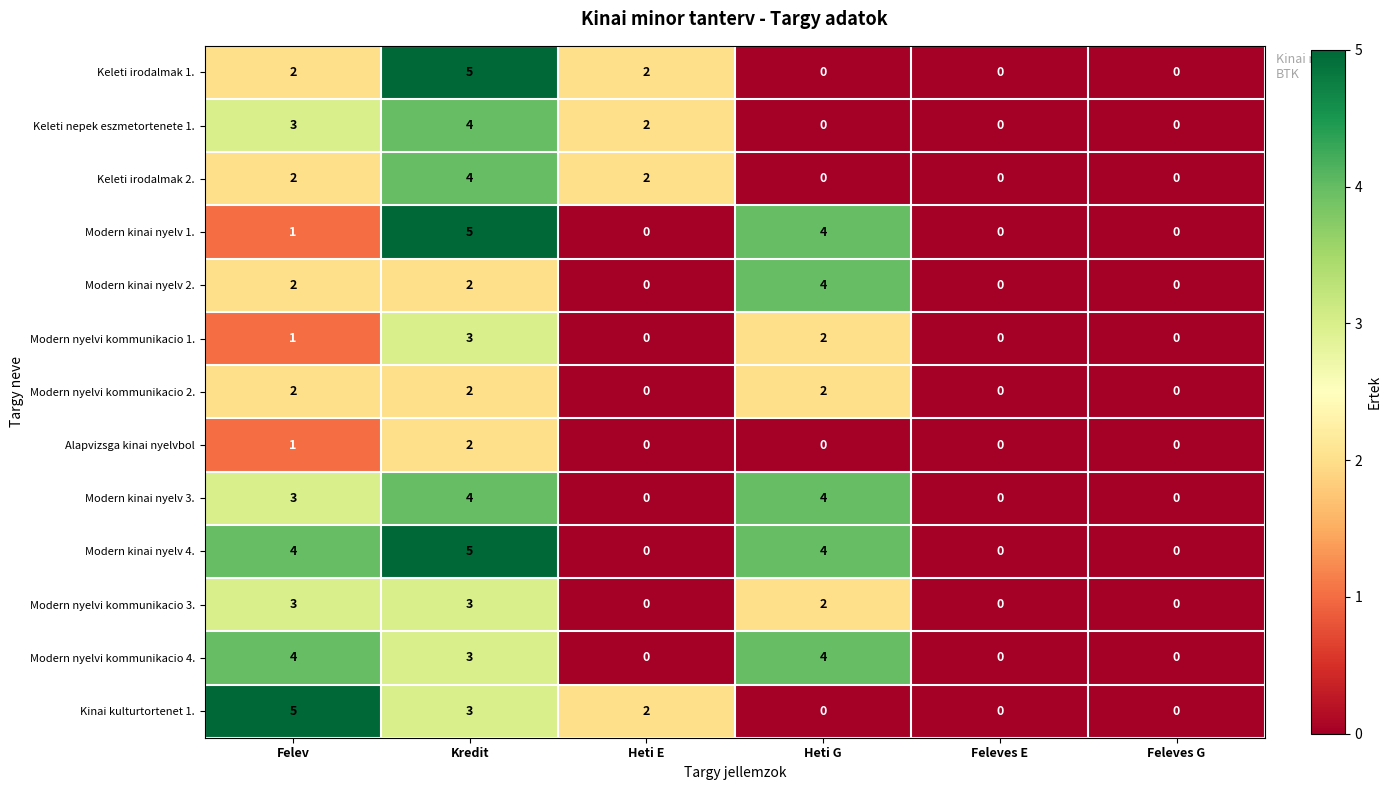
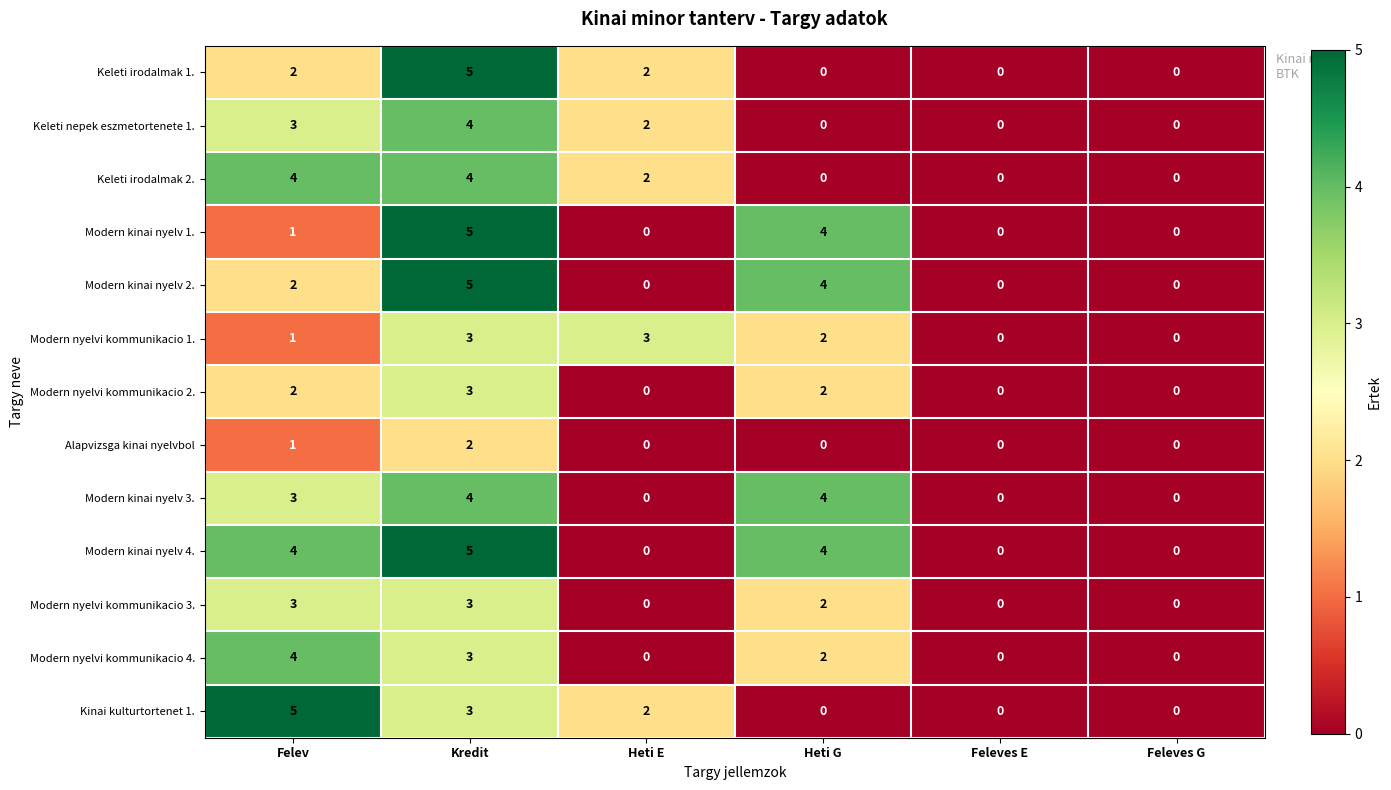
Keleti irodalmak 2., Felev: 2 -> 4
Modern kinai nyelv 2., Kredit: 2 -> 5
Modern nyelvi kommunikacio 1., Heti E: 0 -> 3
Modern nyelvi kommunikacio 2., Kredit: 2 -> 3
Modern nyelvi kommunikacio 4., Heti G: 4 -> 2
